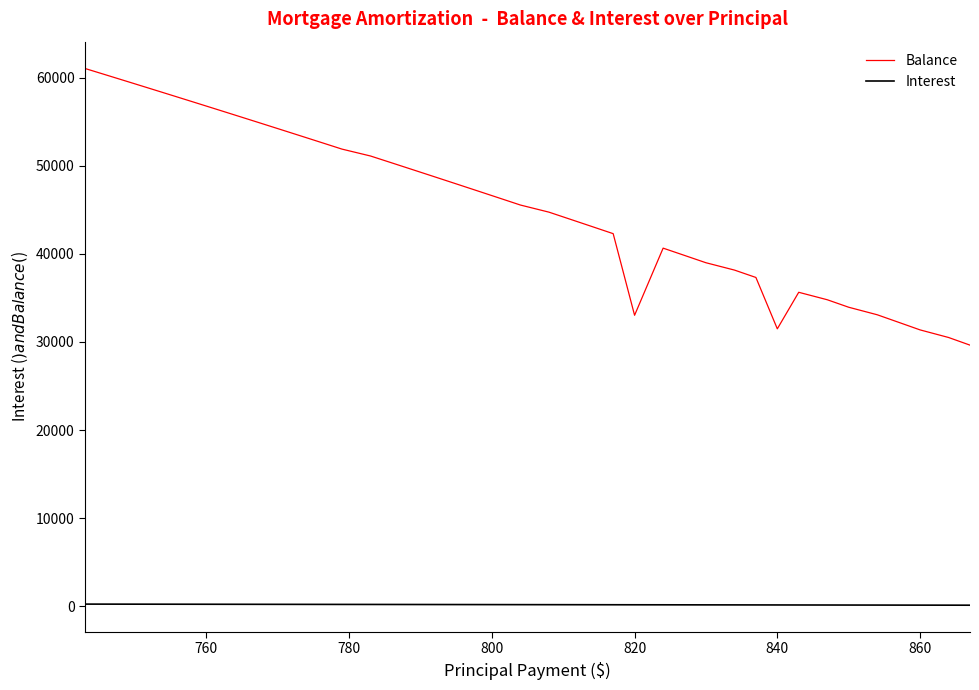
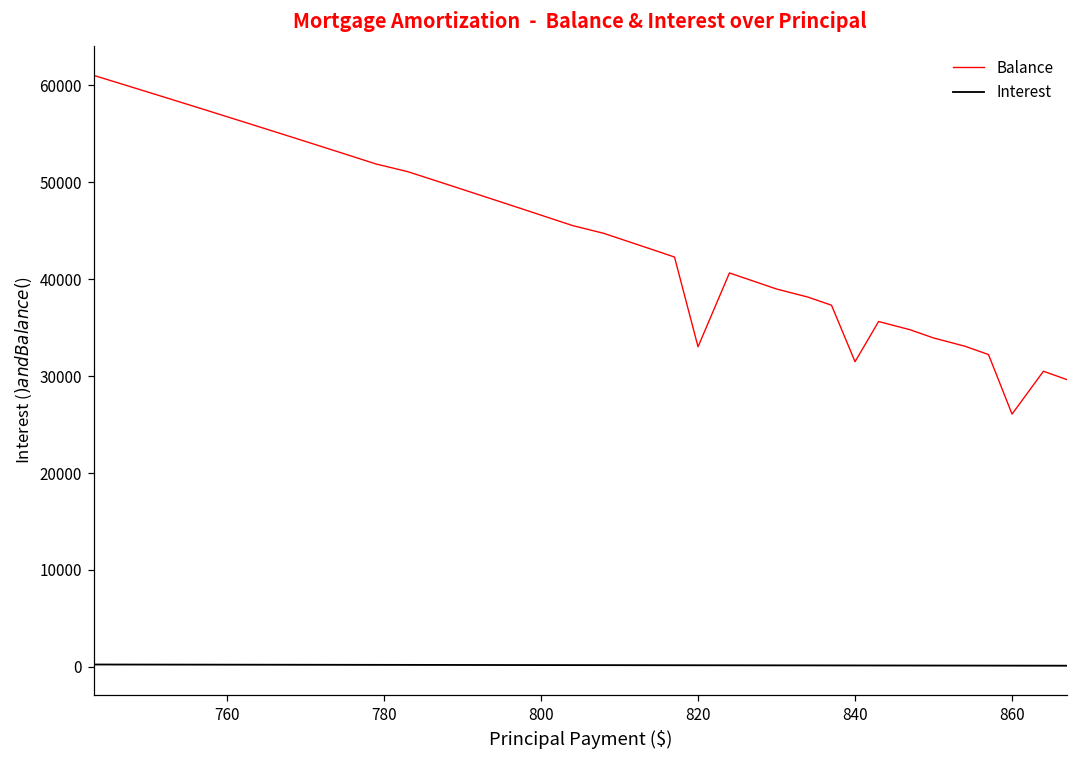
Balance, 860: 31000 -> 26000
